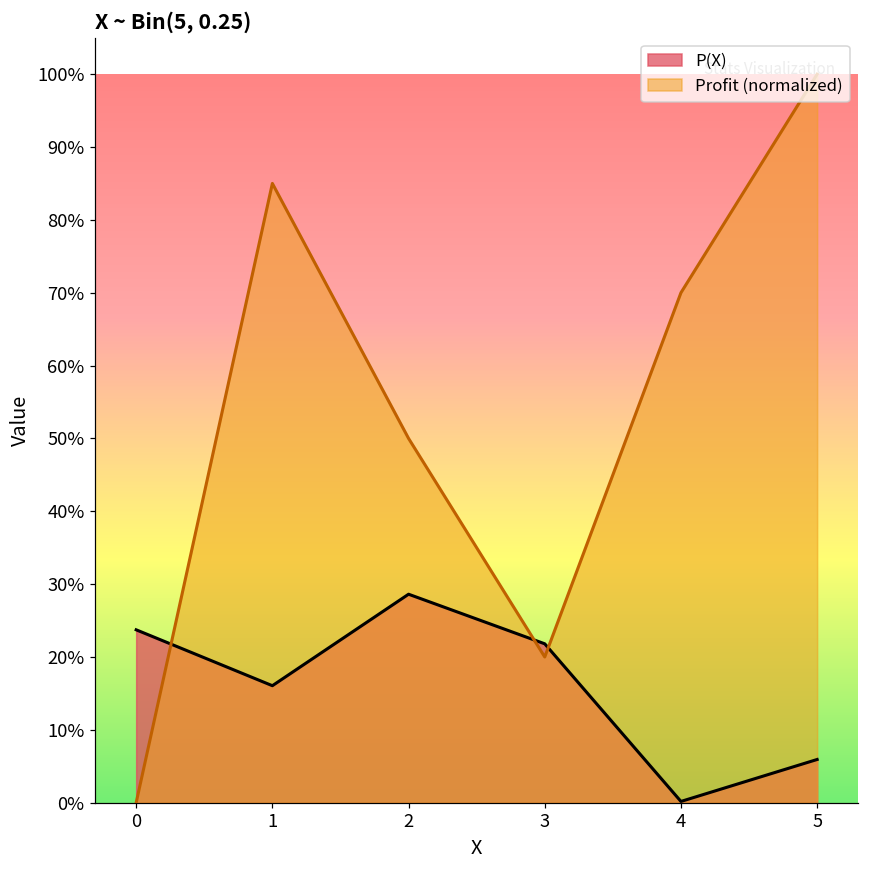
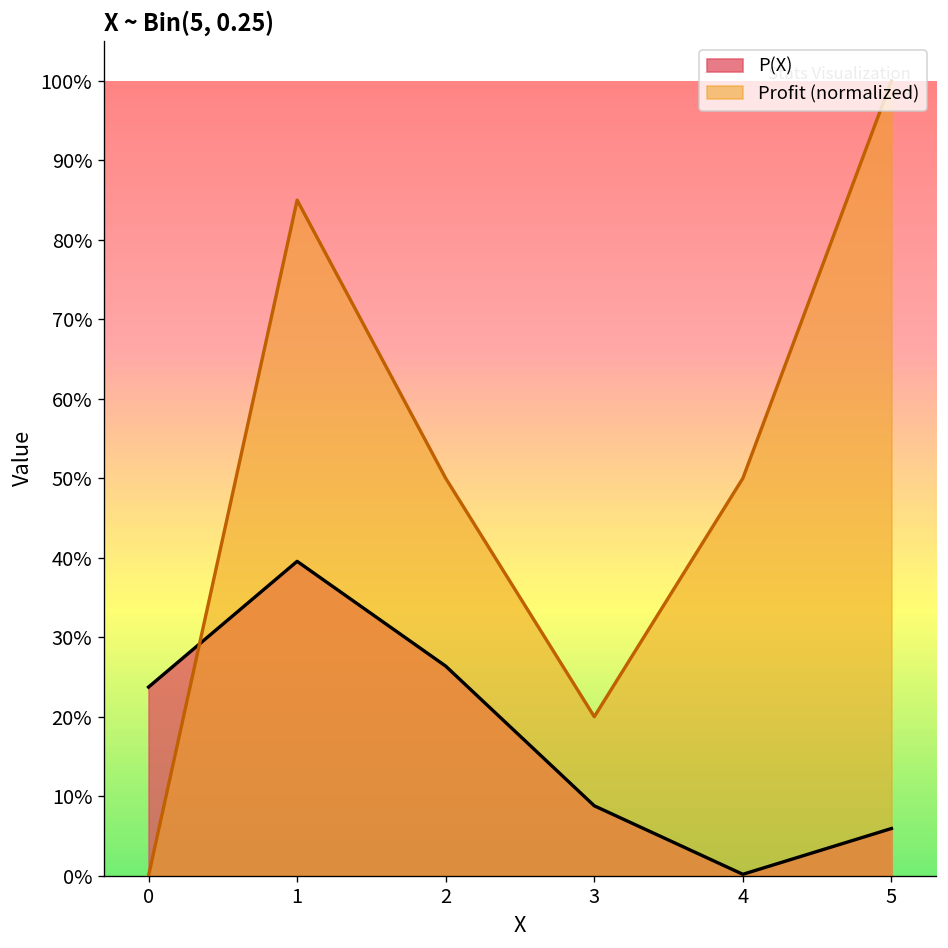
P(X), 1: 16% -> 40%
P(X), 2: 29% -> 26%
P(X), 3: 22% -> 9%
Profit (normalized), 4: 70% -> 50%
